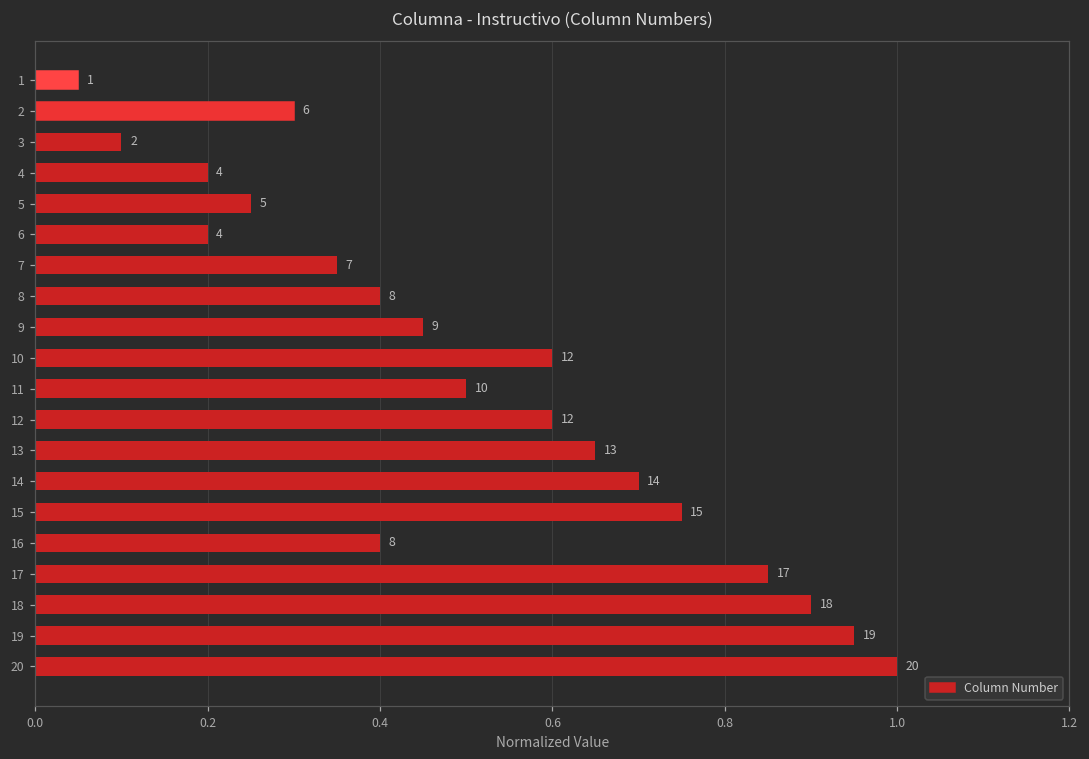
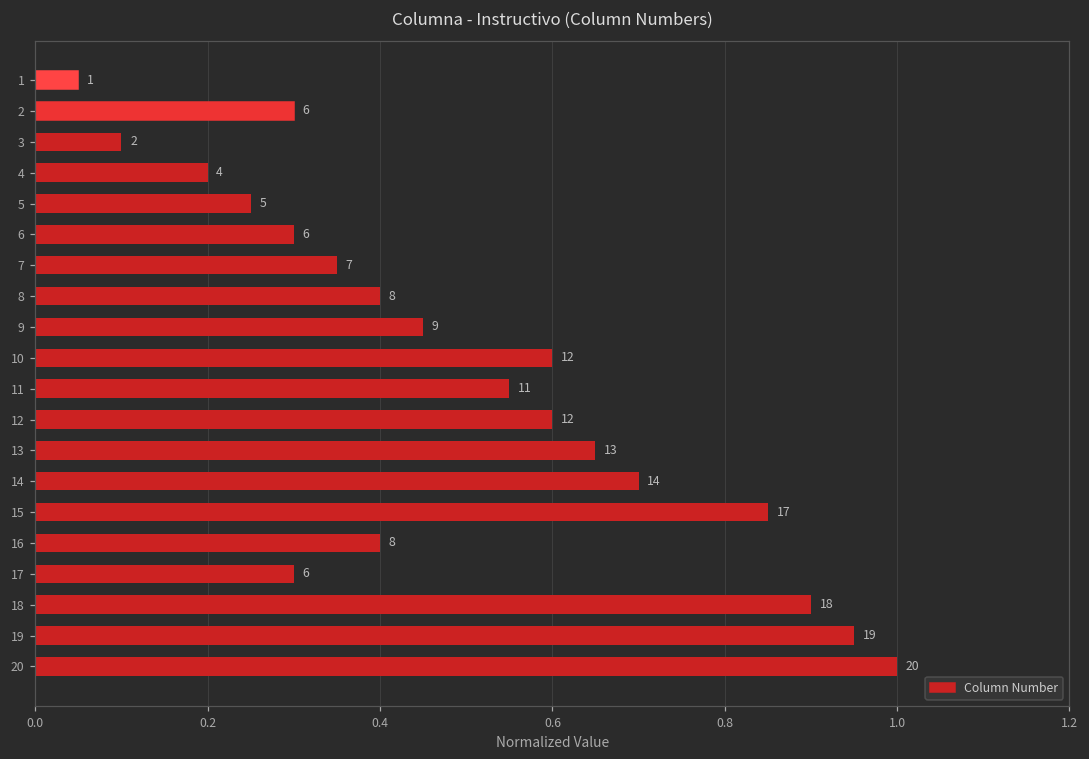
6: 4 -> 6
11: 10 -> 11
15: 15 -> 17
17: 17 -> 6
